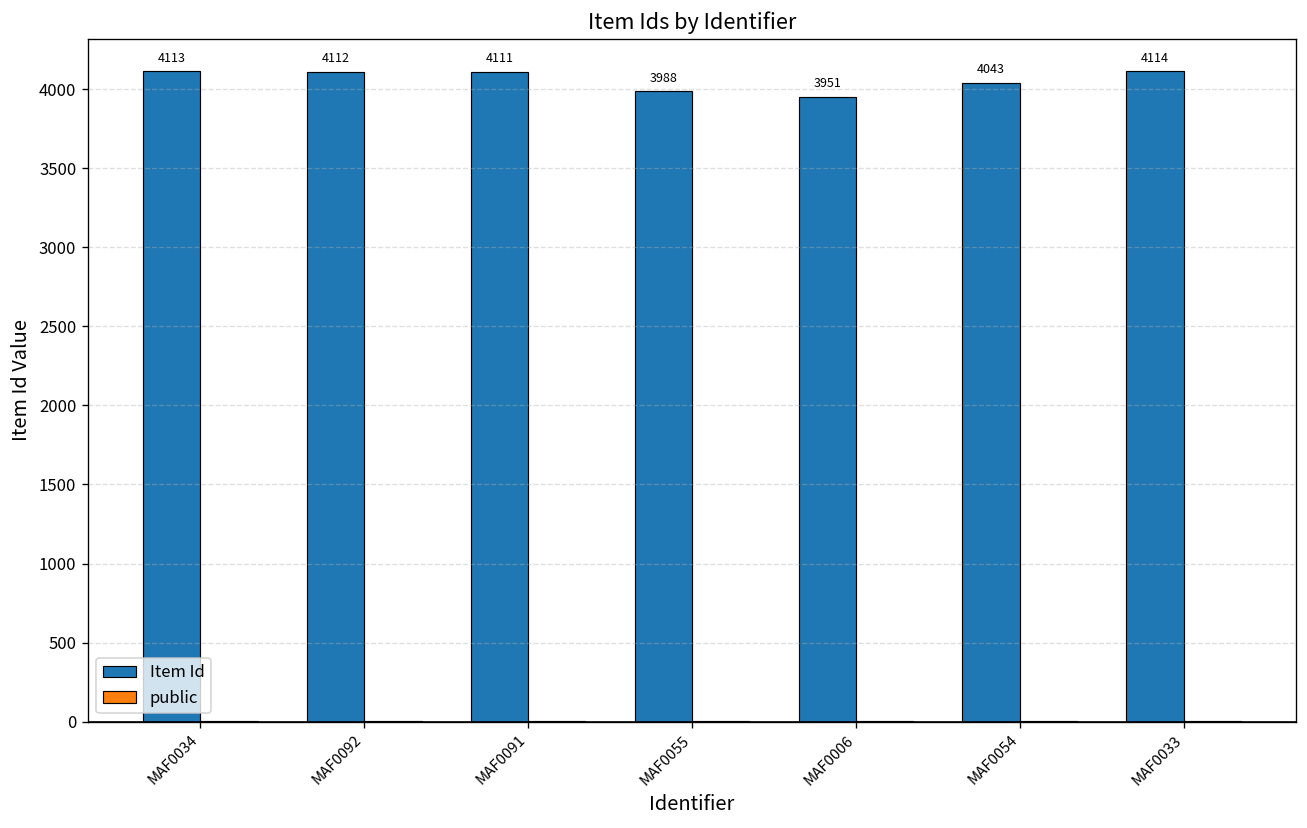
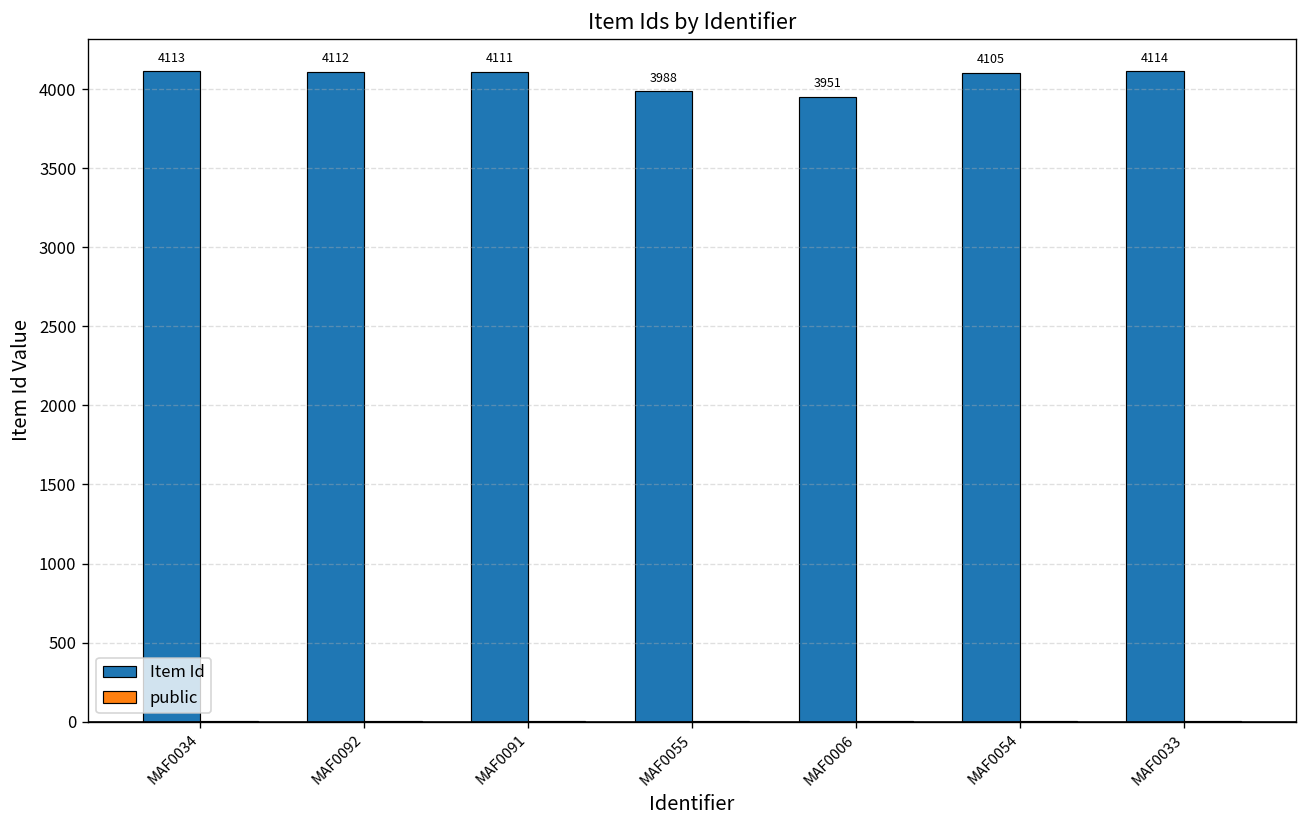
Item Id, MAF0054: 4043 -> 4105
